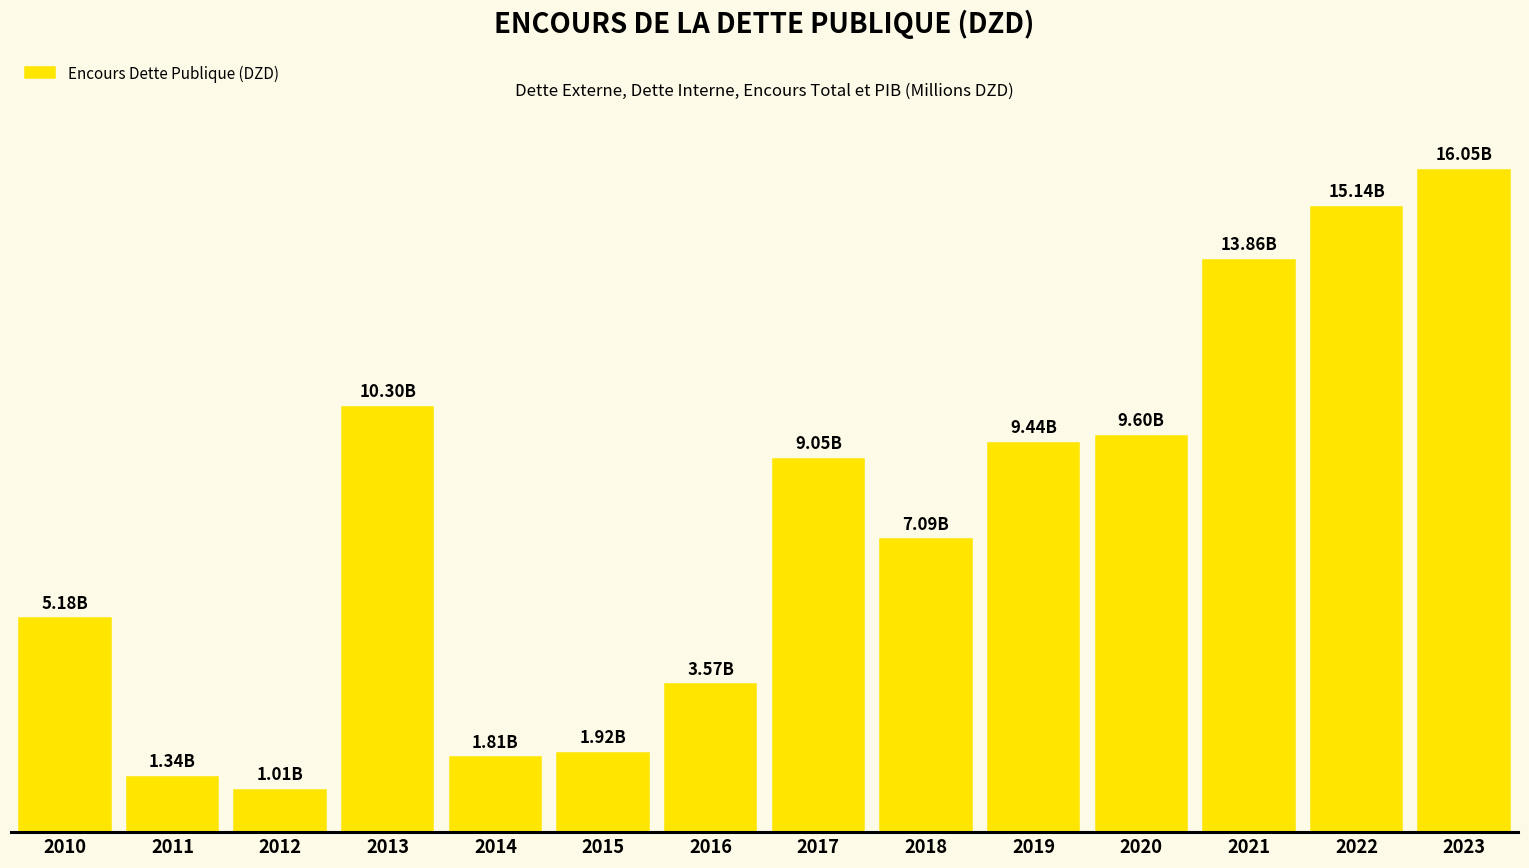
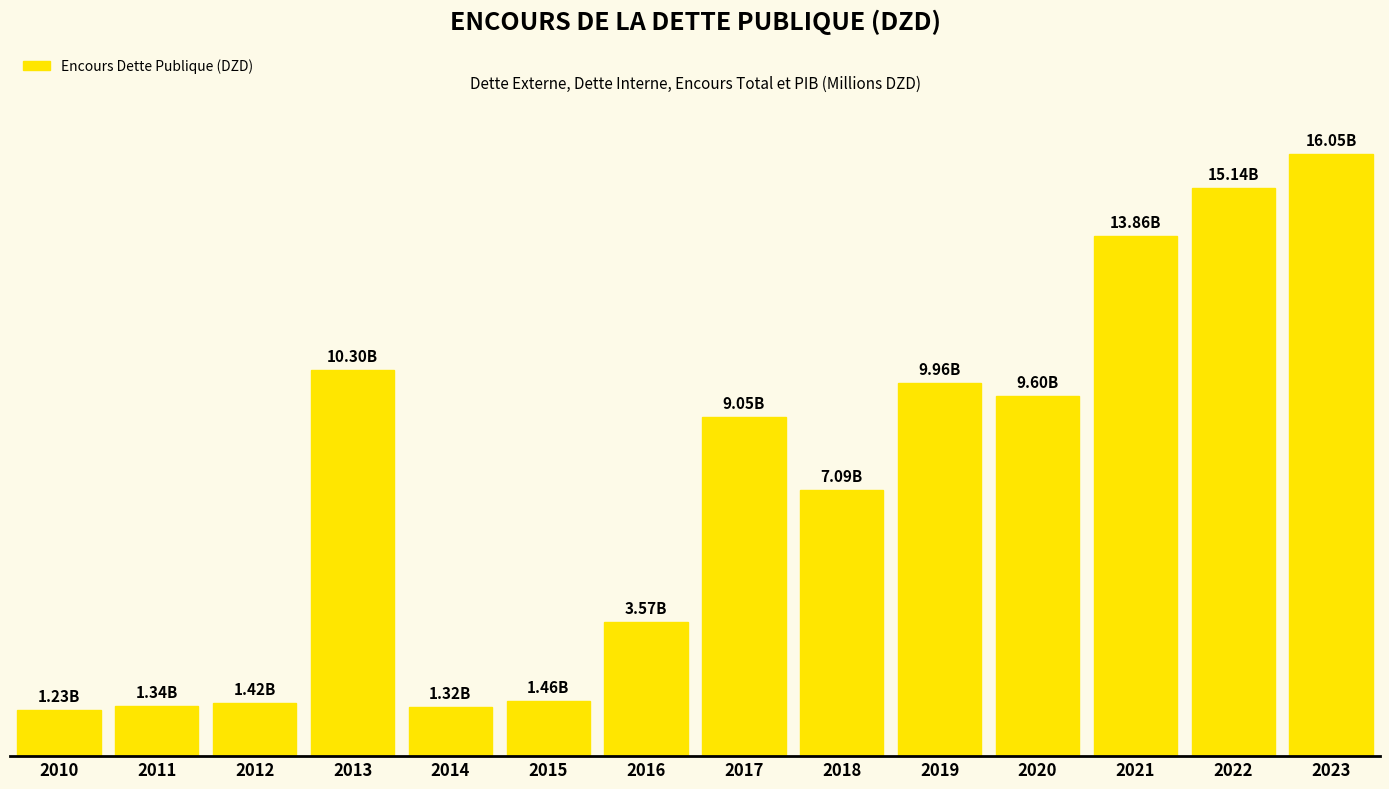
2010: 5.18B -> 1.23B
2012: 1.01B -> 1.42B
2014: 1.81B -> 1.32B
2015: 1.92B -> 1.46B
2019: 9.44B -> 9.96B
